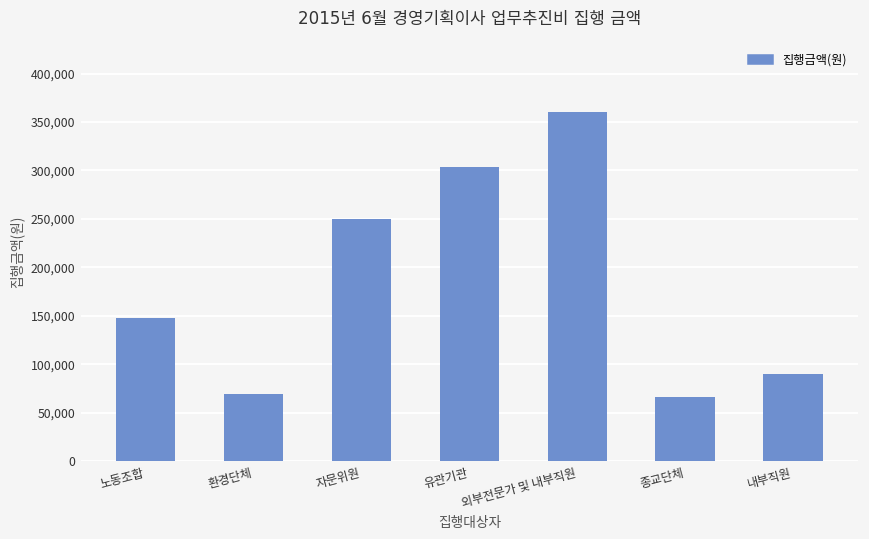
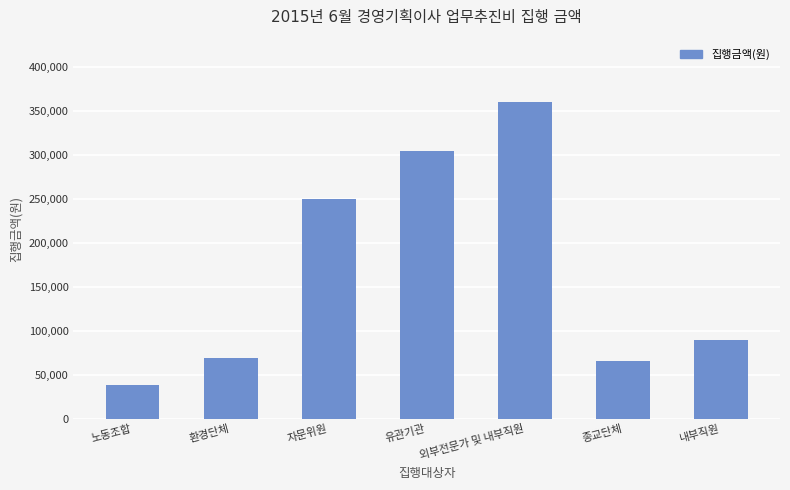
노동조합: 150,000 -> 40,000
